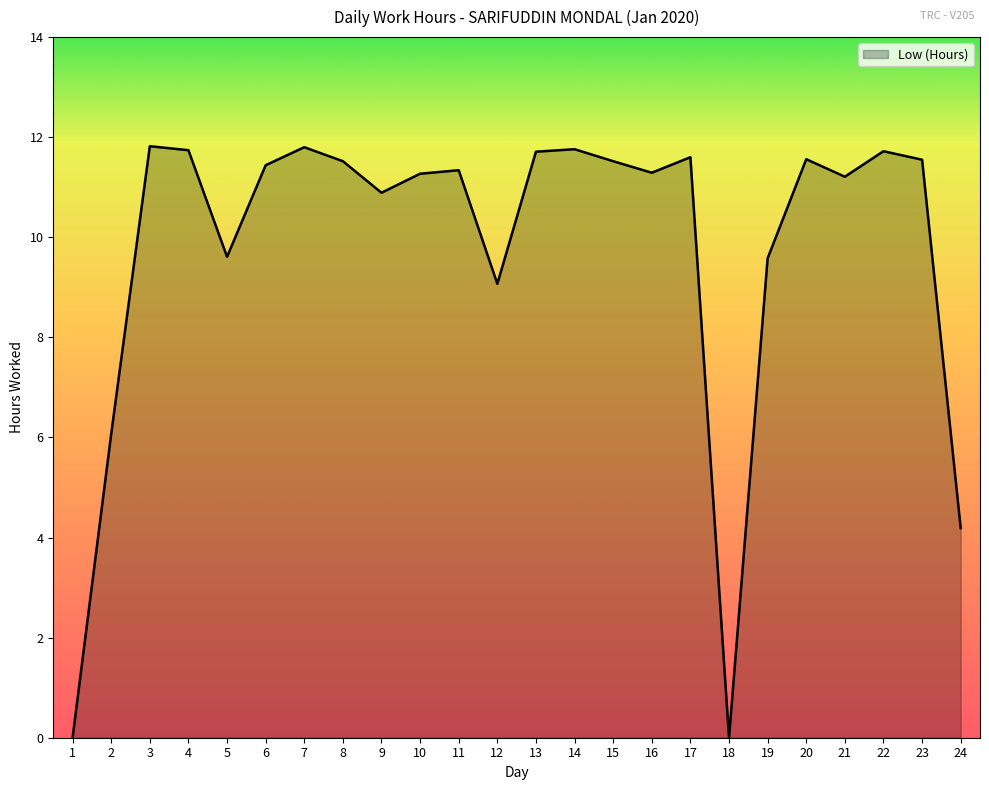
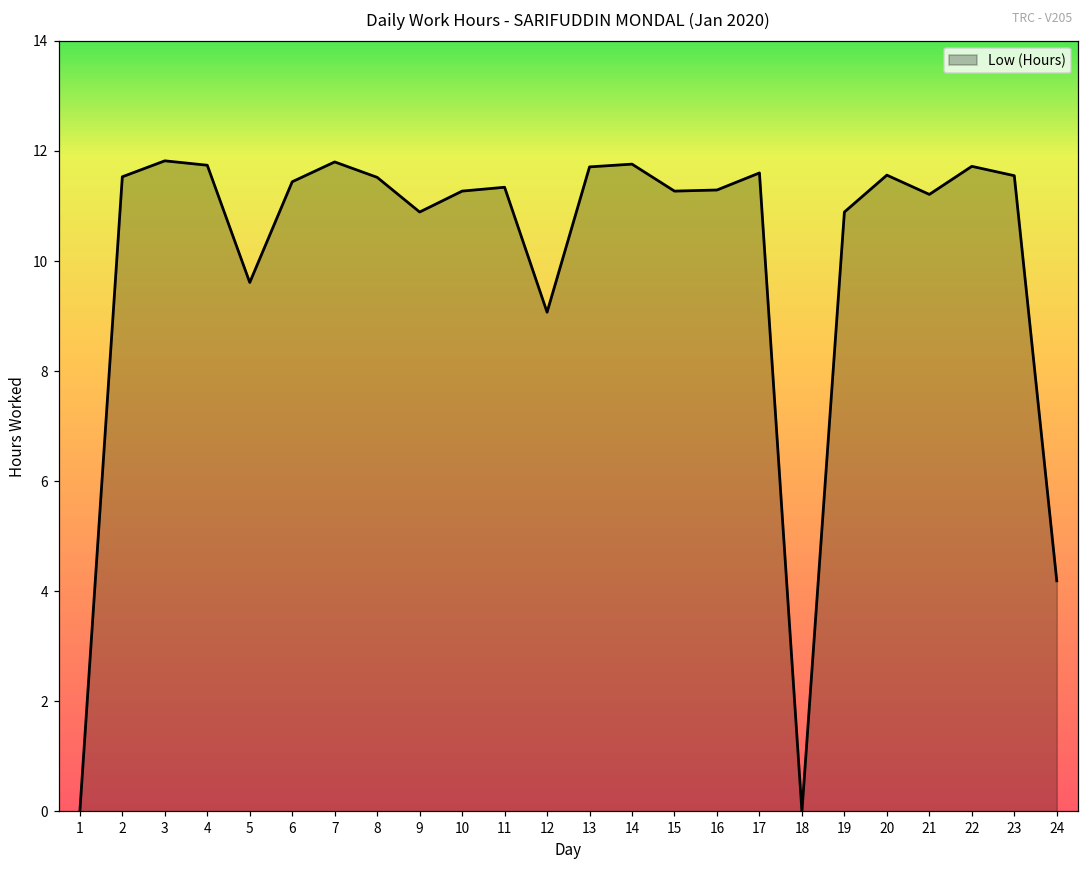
2: 6.1 -> 11.5
15: 11.5 -> 11.3
19: 9.6 -> 10.9
